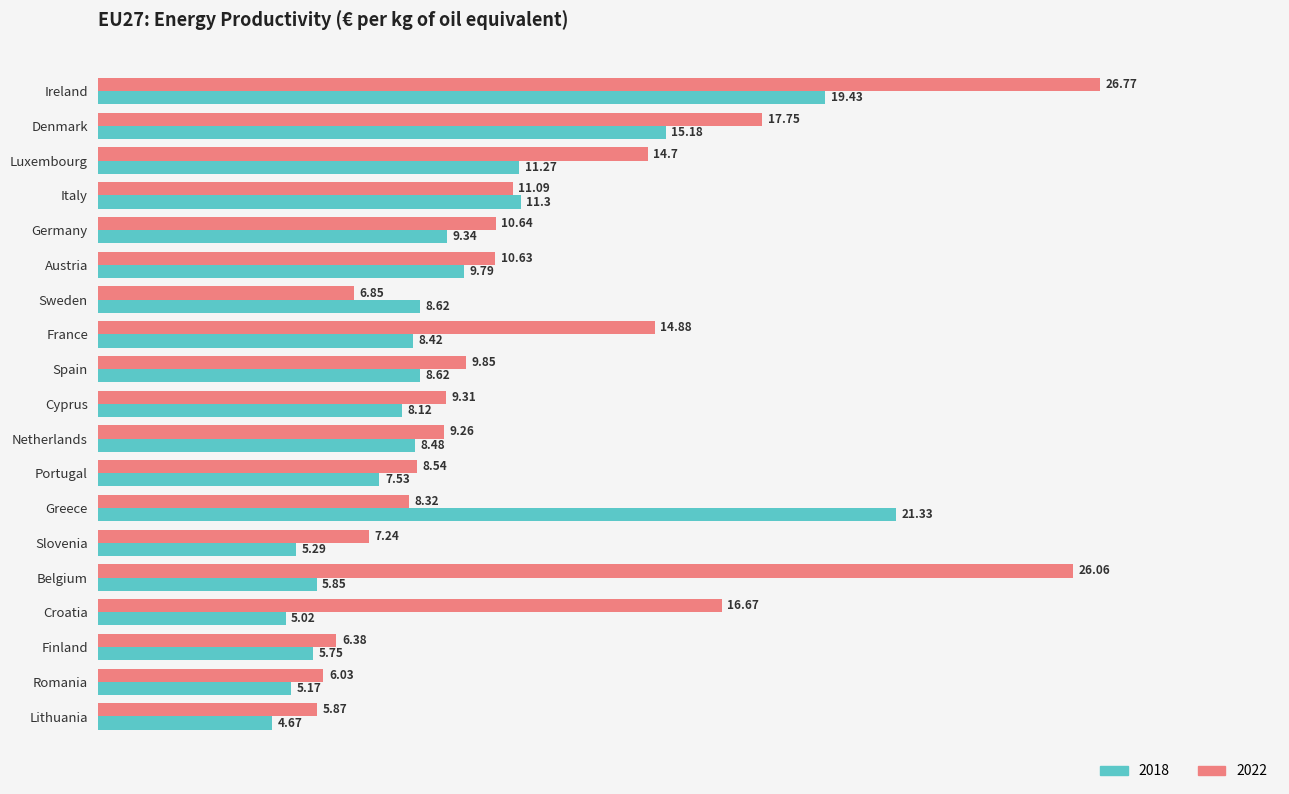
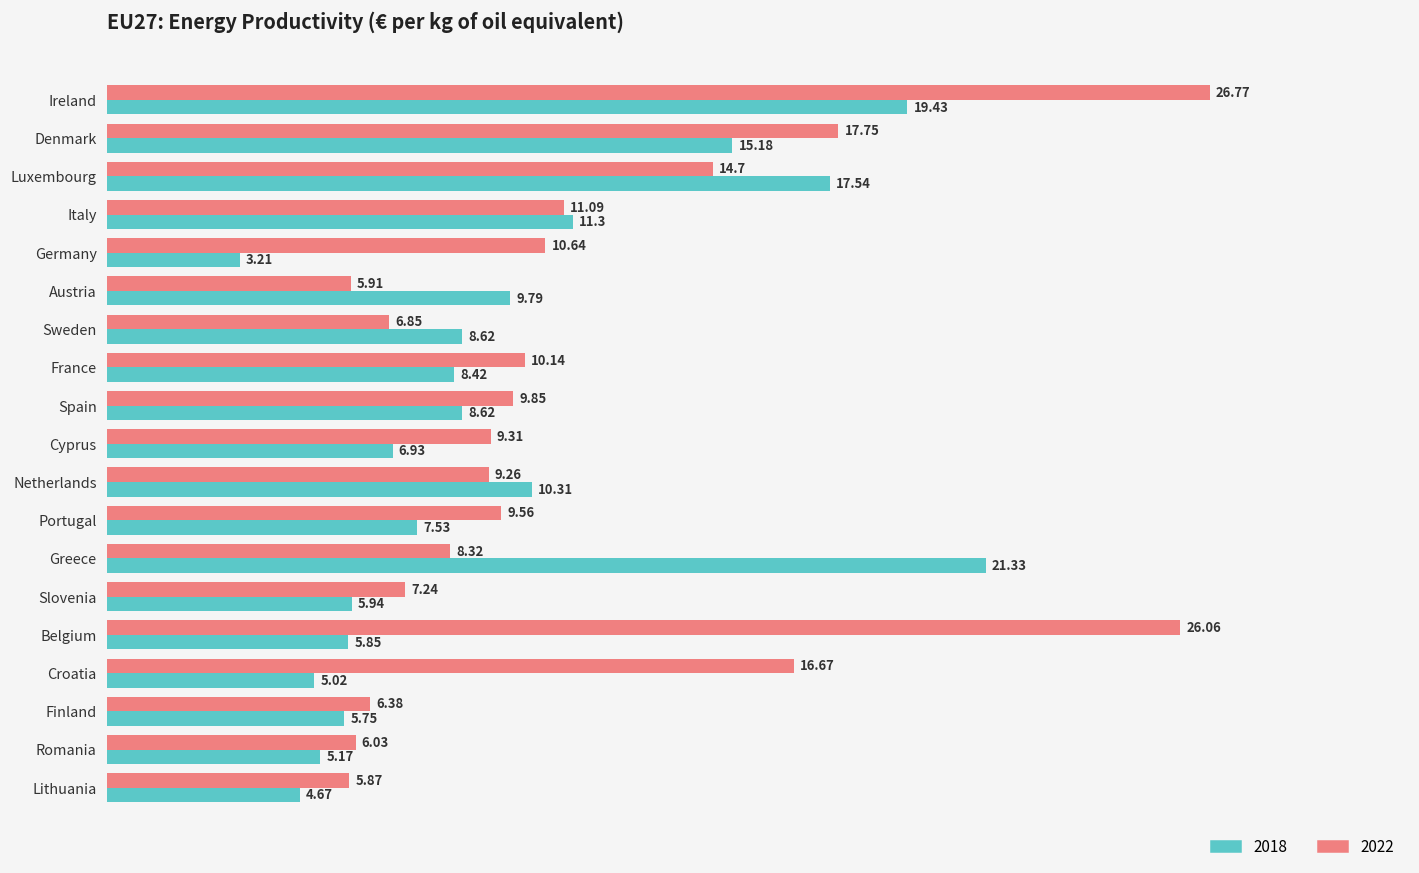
2018, Luxembourg: 11.27 -> 17.54
2018, Germany: 9.34 -> 3.21
2022, Austria: 10.63 -> 5.91
2022, France: 14.88 -> 10.14
2018, Cyprus: 8.12 -> 6.93
2018, Netherlands: 8.48 -> 10.31
2022, Portugal: 8.54 -> 9.56
2018, Slovenia: 5.29 -> 5.94
